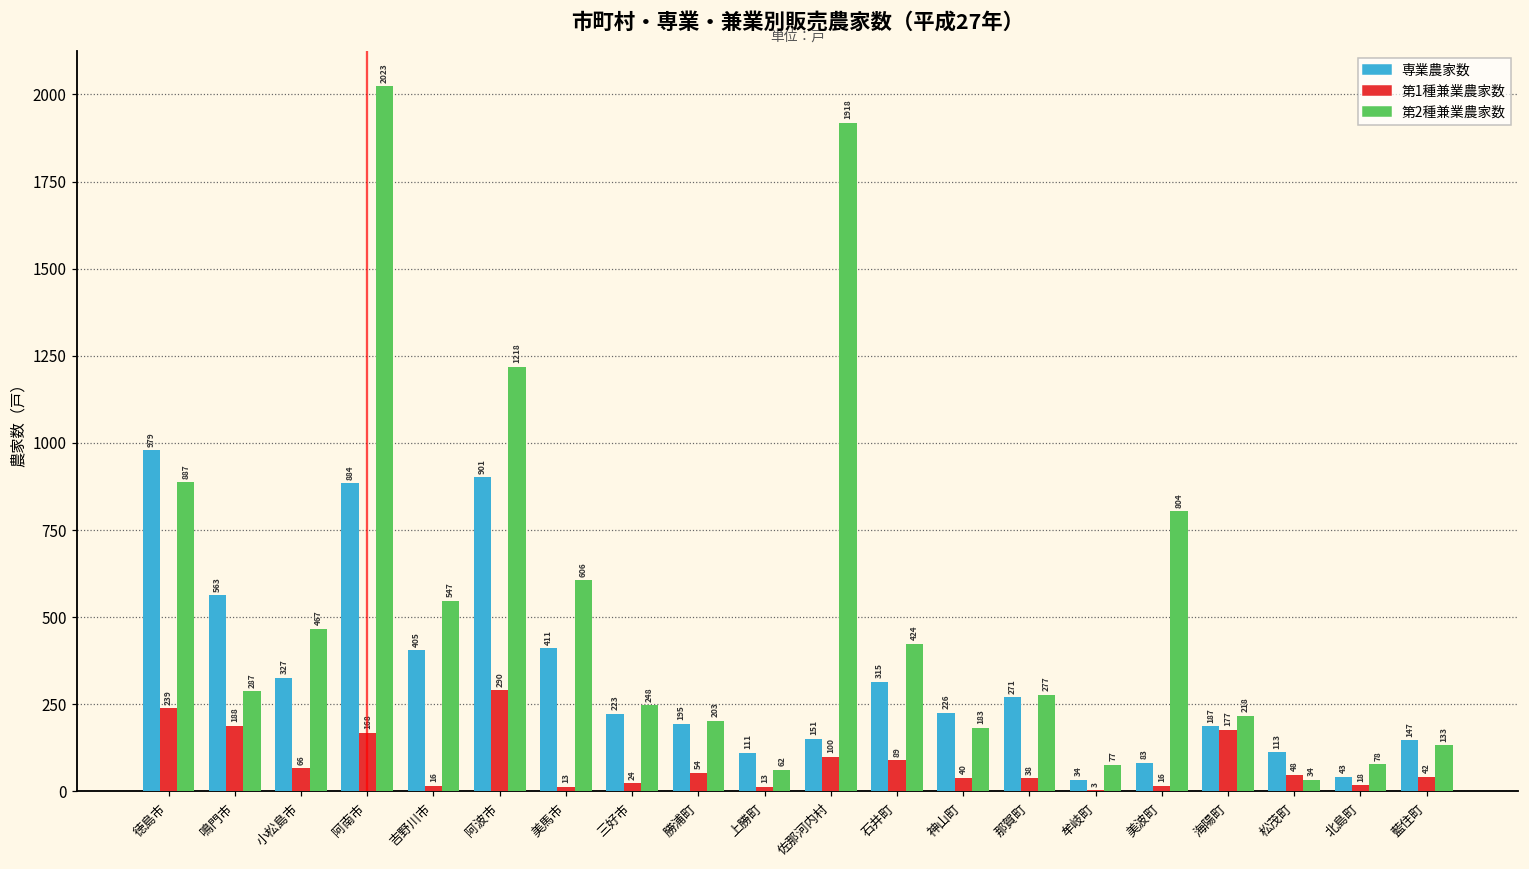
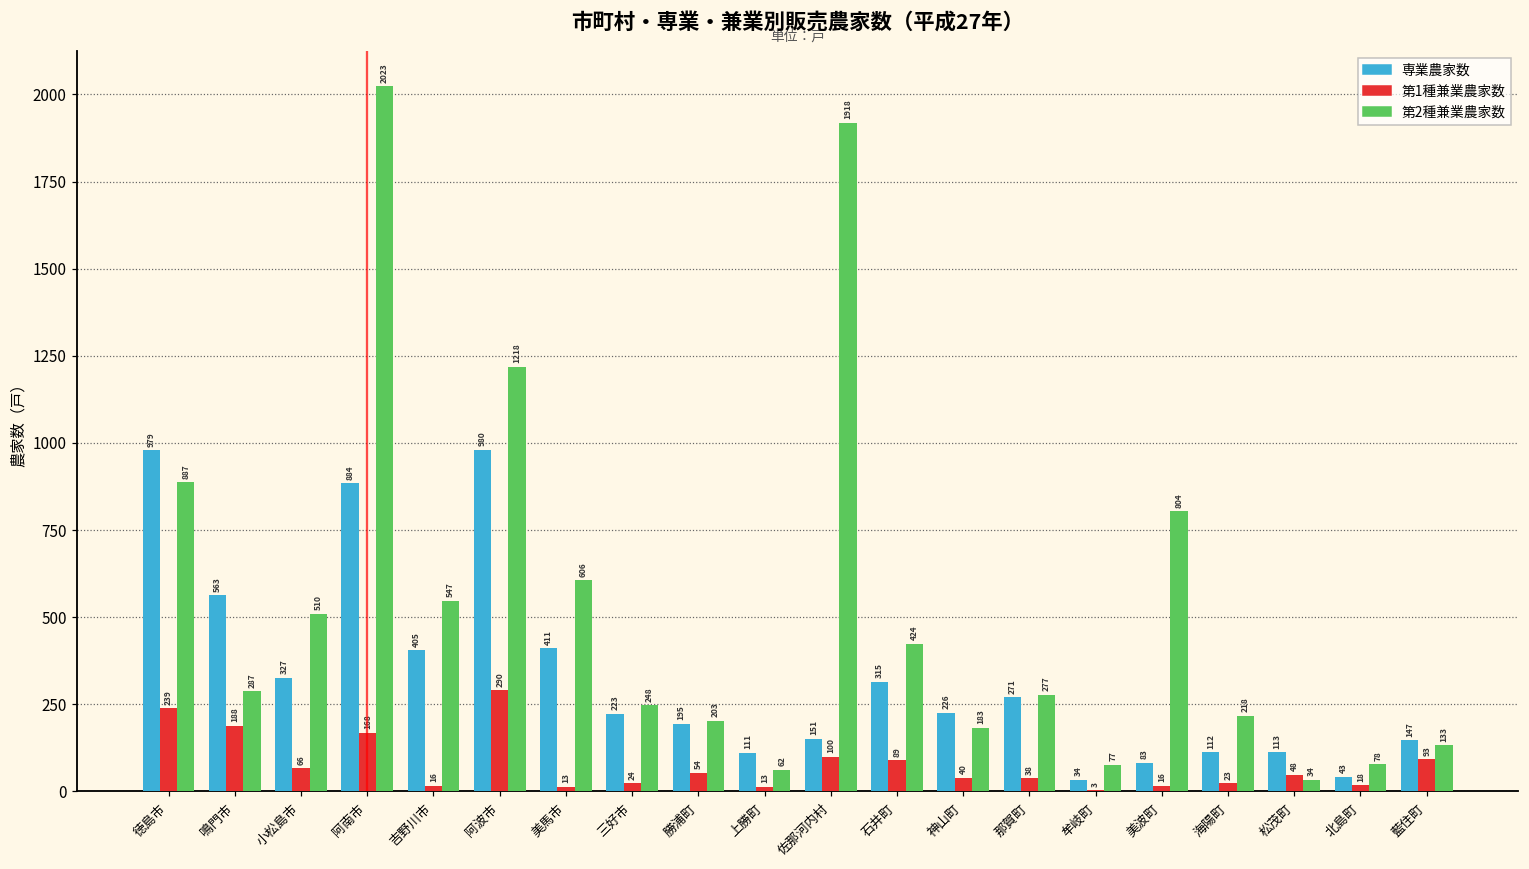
第2種兼業農家数, 小松島市: 467 -> 510
専業農家数, 阿波市: 901 -> 980
専業農家数, 海陽町: 187 -> 112
第1種兼業農家数, 海陽町: 177 -> 23
第1種兼業農家数, 藍住町: 42 -> 93
